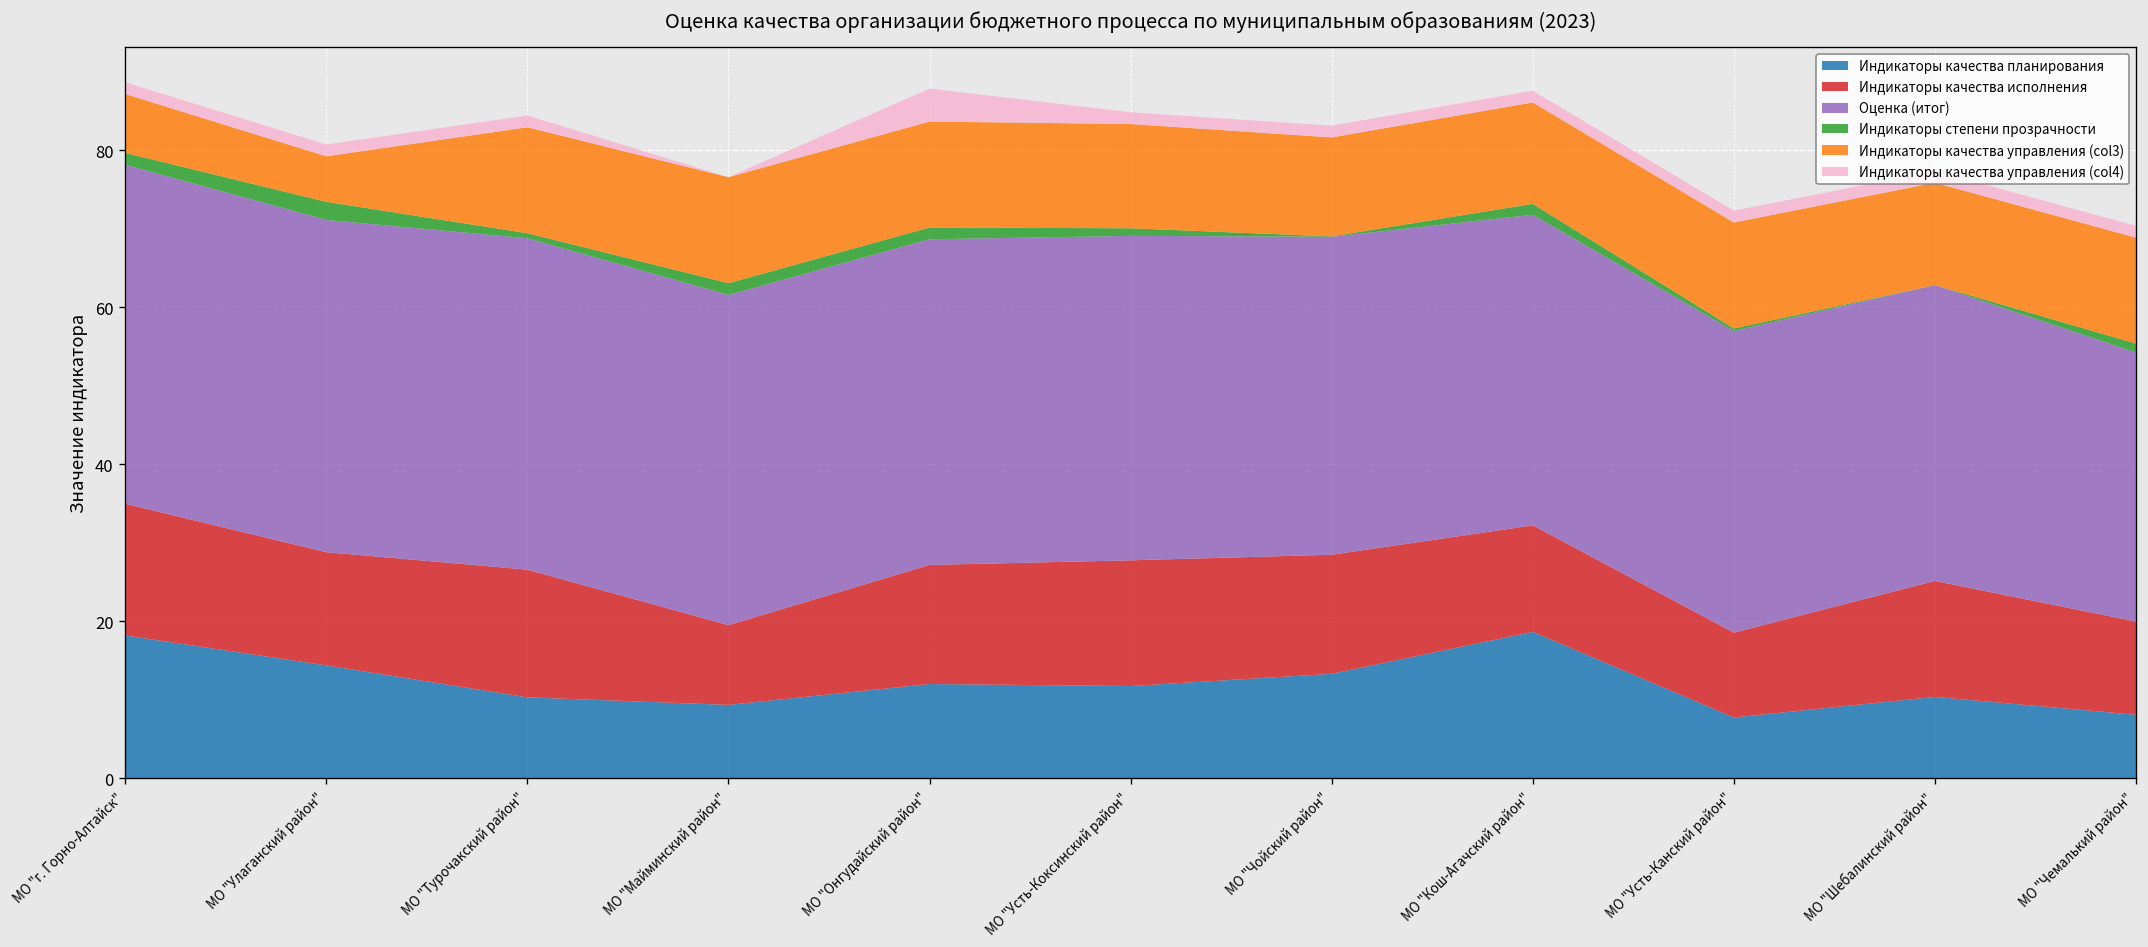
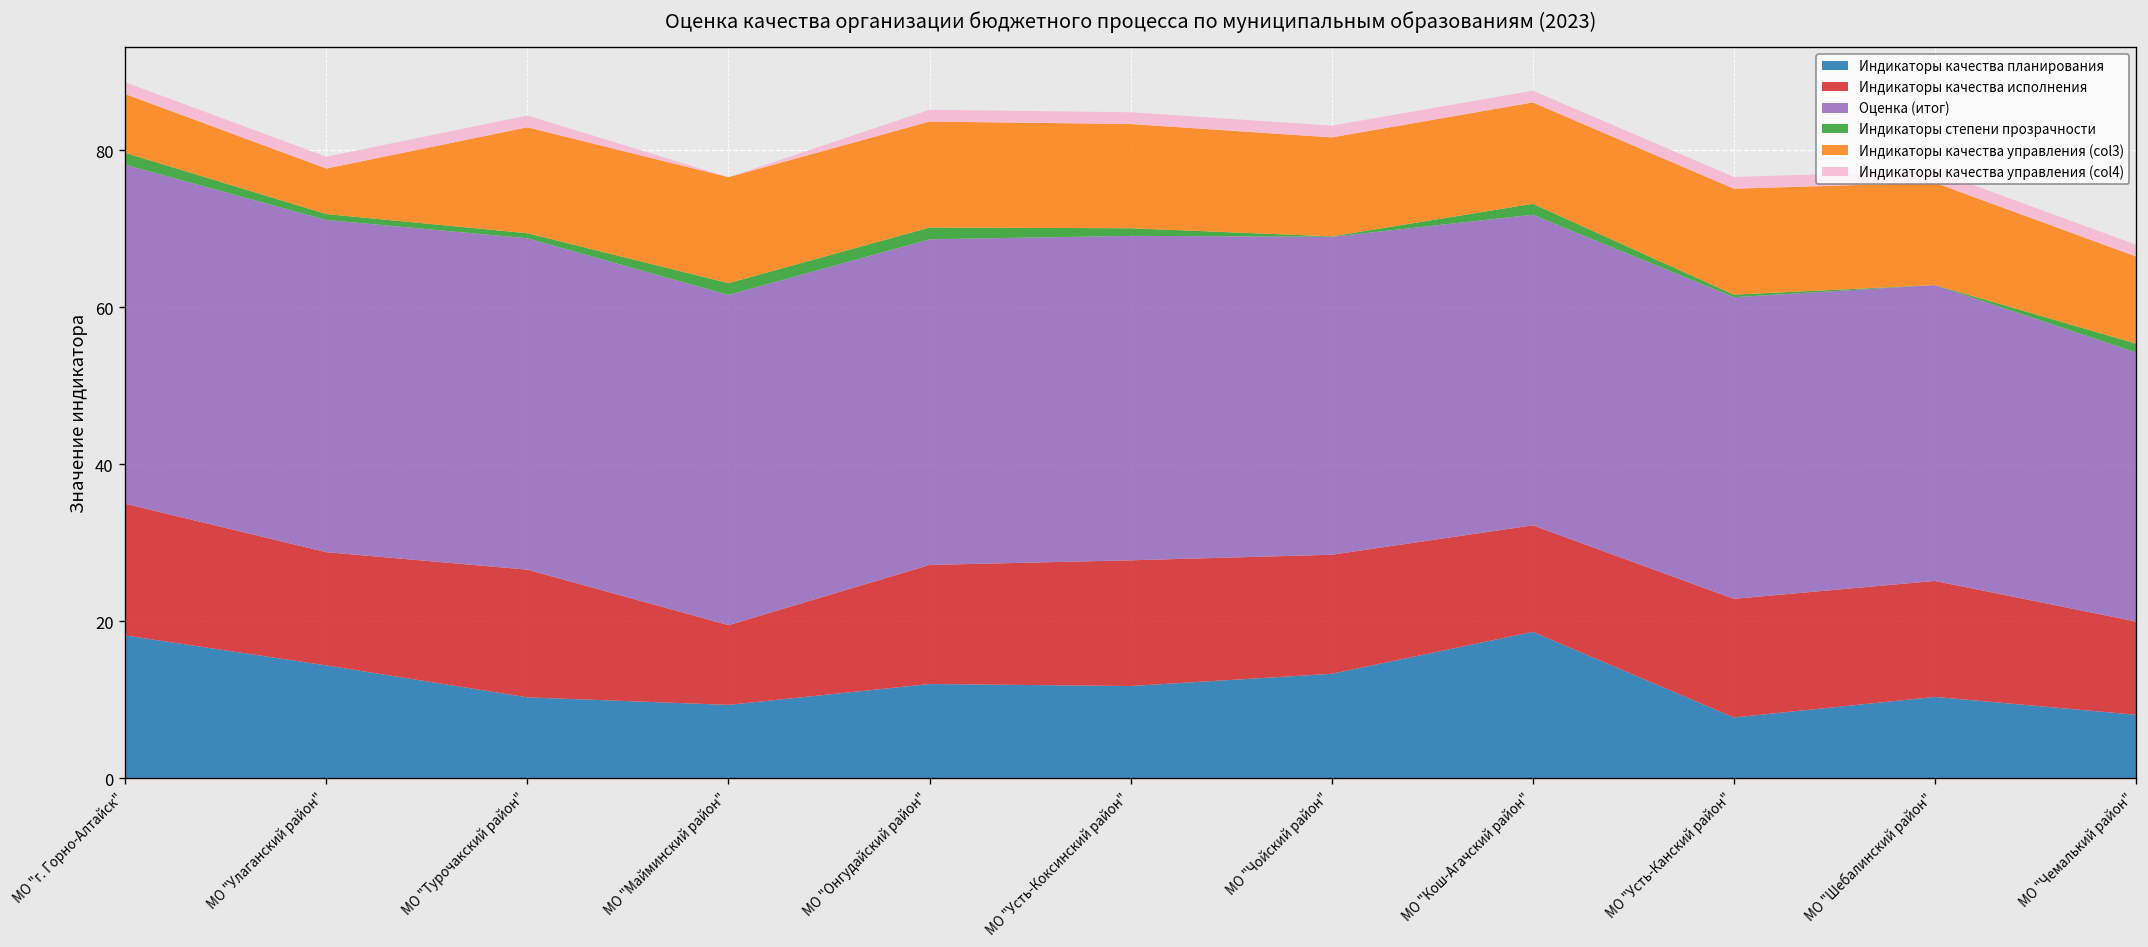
Индикаторы степени прозрачности, МО "Улаганский район": 2 -> 1
Индикаторы качества управления (col4), МО "Онгудайский район": 4 -> 2
Индикаторы качества исполнения, МО "Усть-Канский район": 11 -> 15
Индикаторы качества управления (col3), МО "Чемалький район": 14 -> 11
